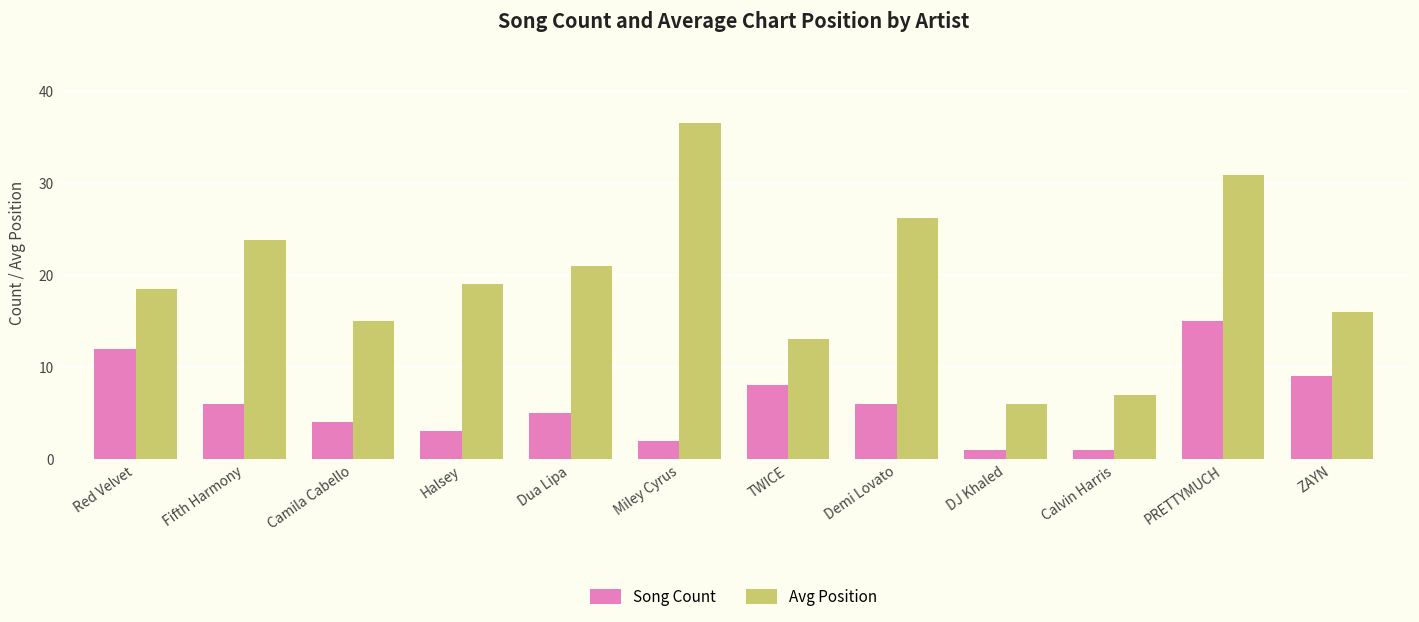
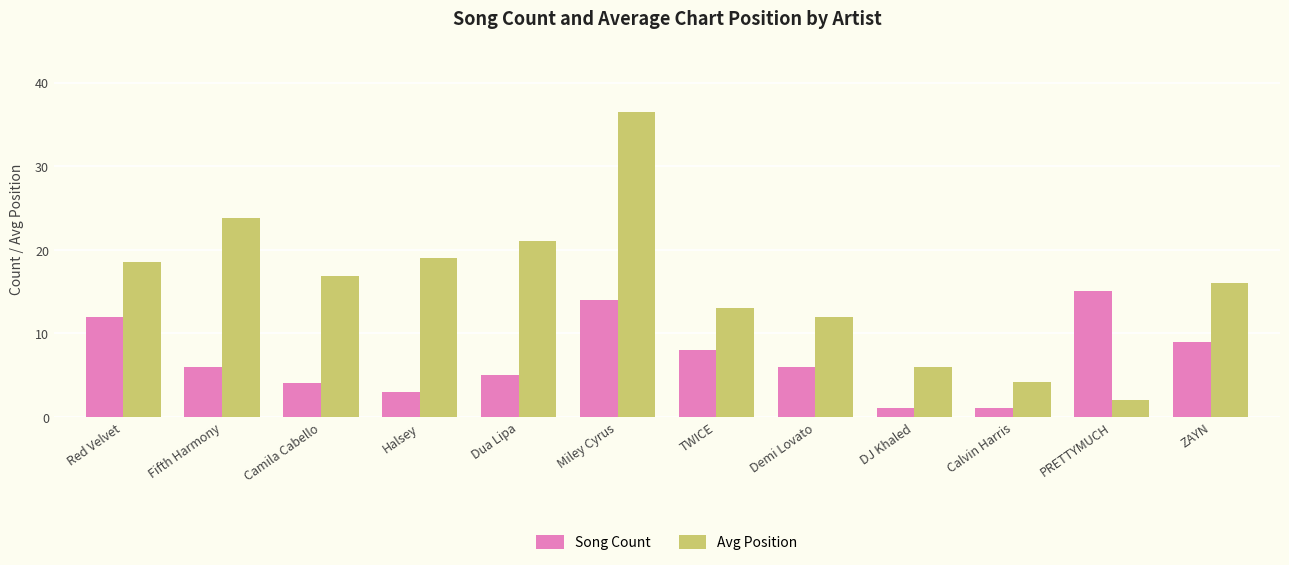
Avg Position, Camila Cabello: 15 -> 17
Song Count, Miley Cyrus: 2 -> 14
Avg Position, Demi Lovato: 26 -> 12
Avg Position, Calvin Harris: 7 -> 4
Avg Position, PRETTYMUCH: 31 -> 2
